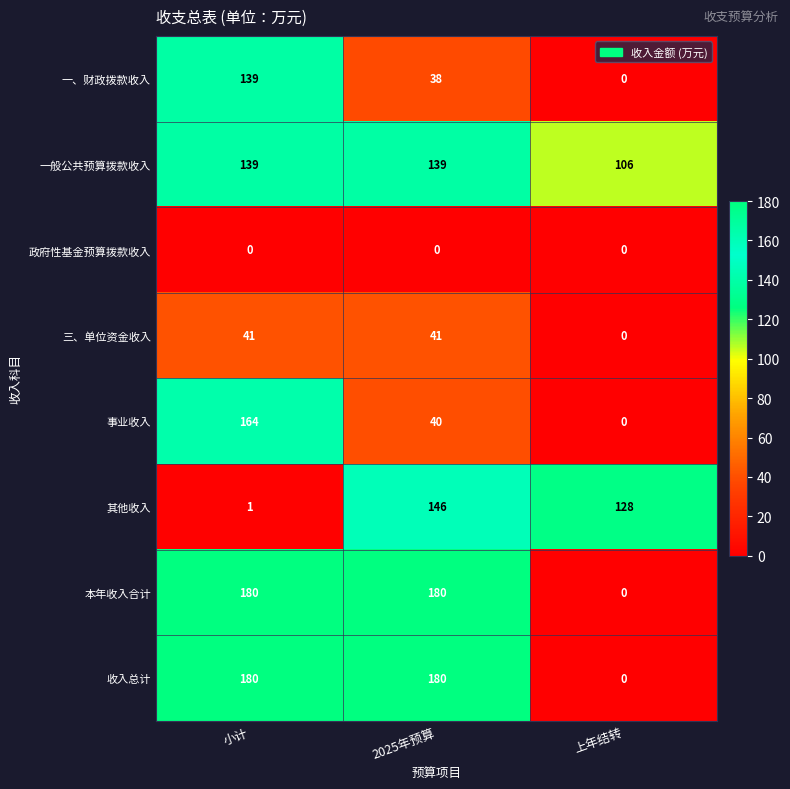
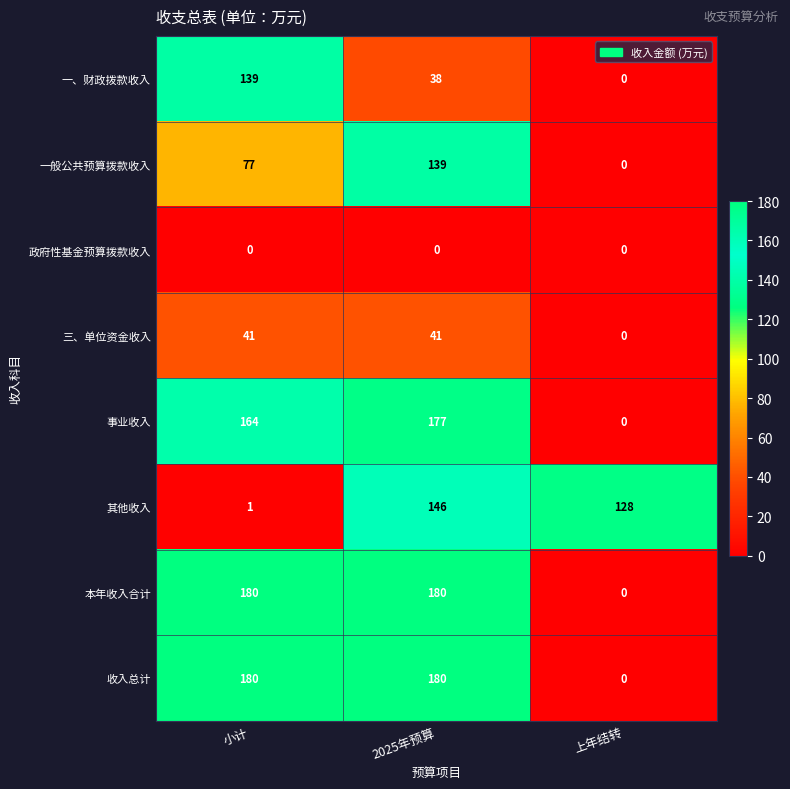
一般公共预算拨款收入, 小计: 139 -> 77
一般公共预算拨款收入, 上年结转: 106 -> 0
事业收入, 2025年预算: 40 -> 177
